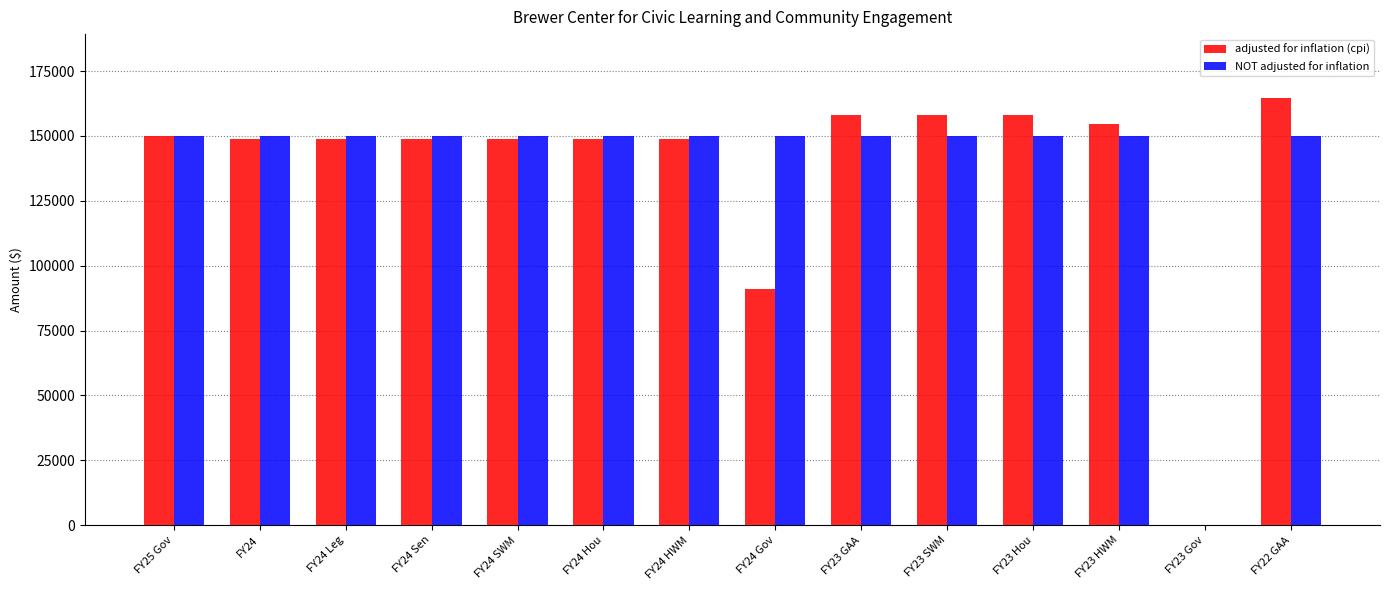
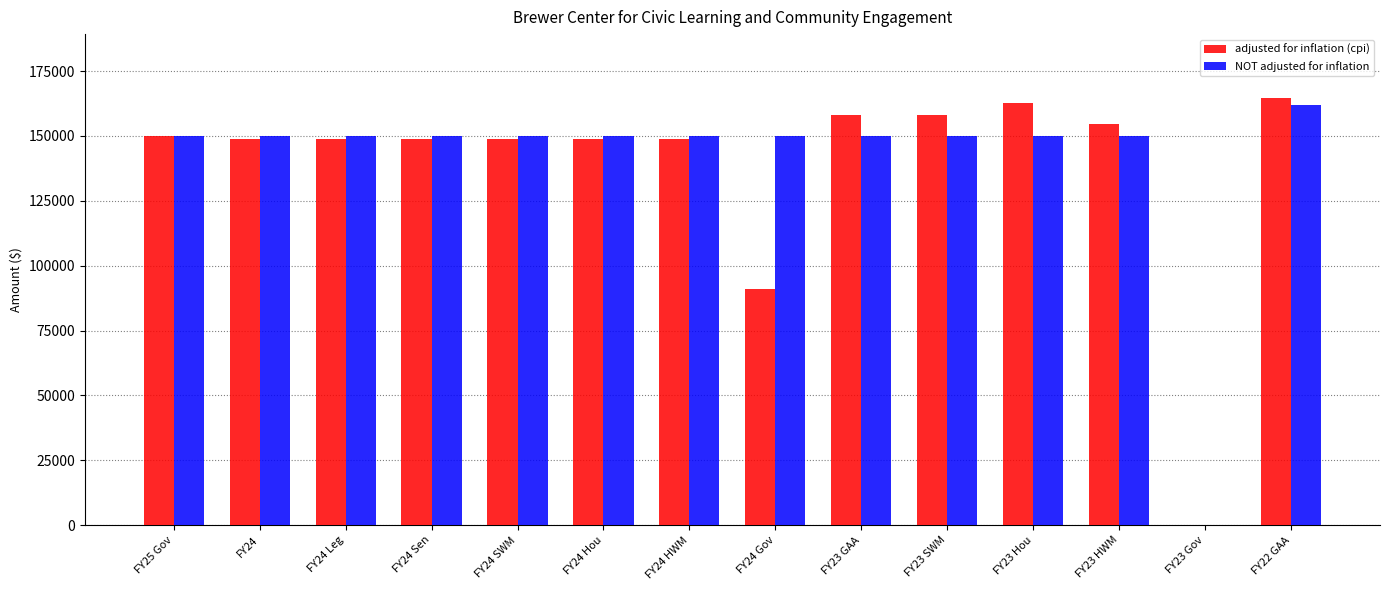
adjusted for inflation (cpi), FY23 Hou: 158000 -> 163000
NOT adjusted for inflation, FY22 GAA: 150000 -> 162000
